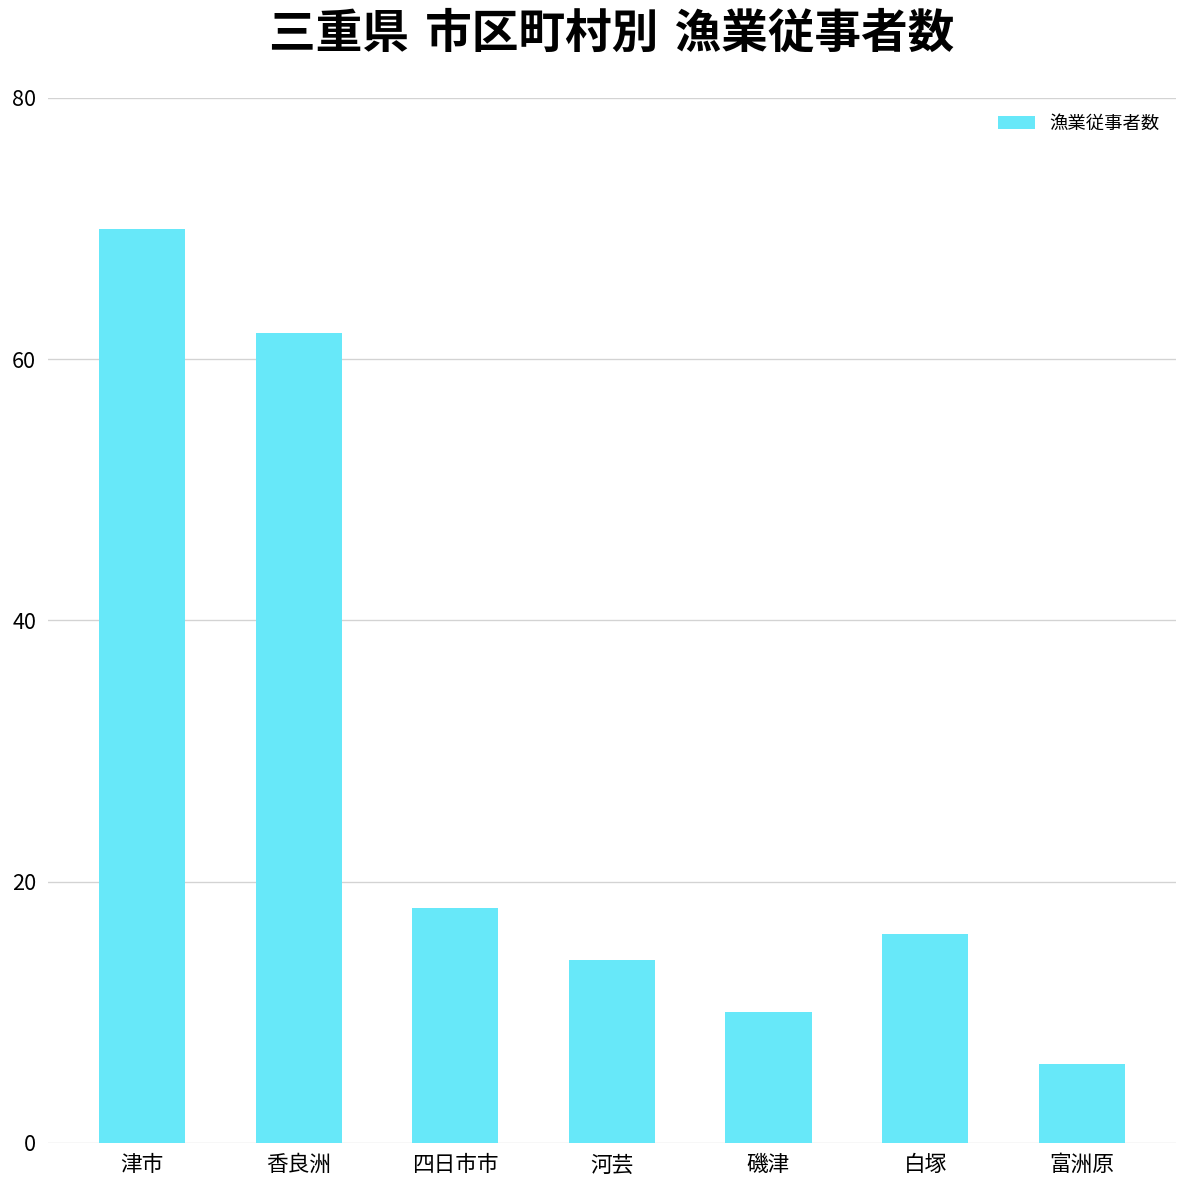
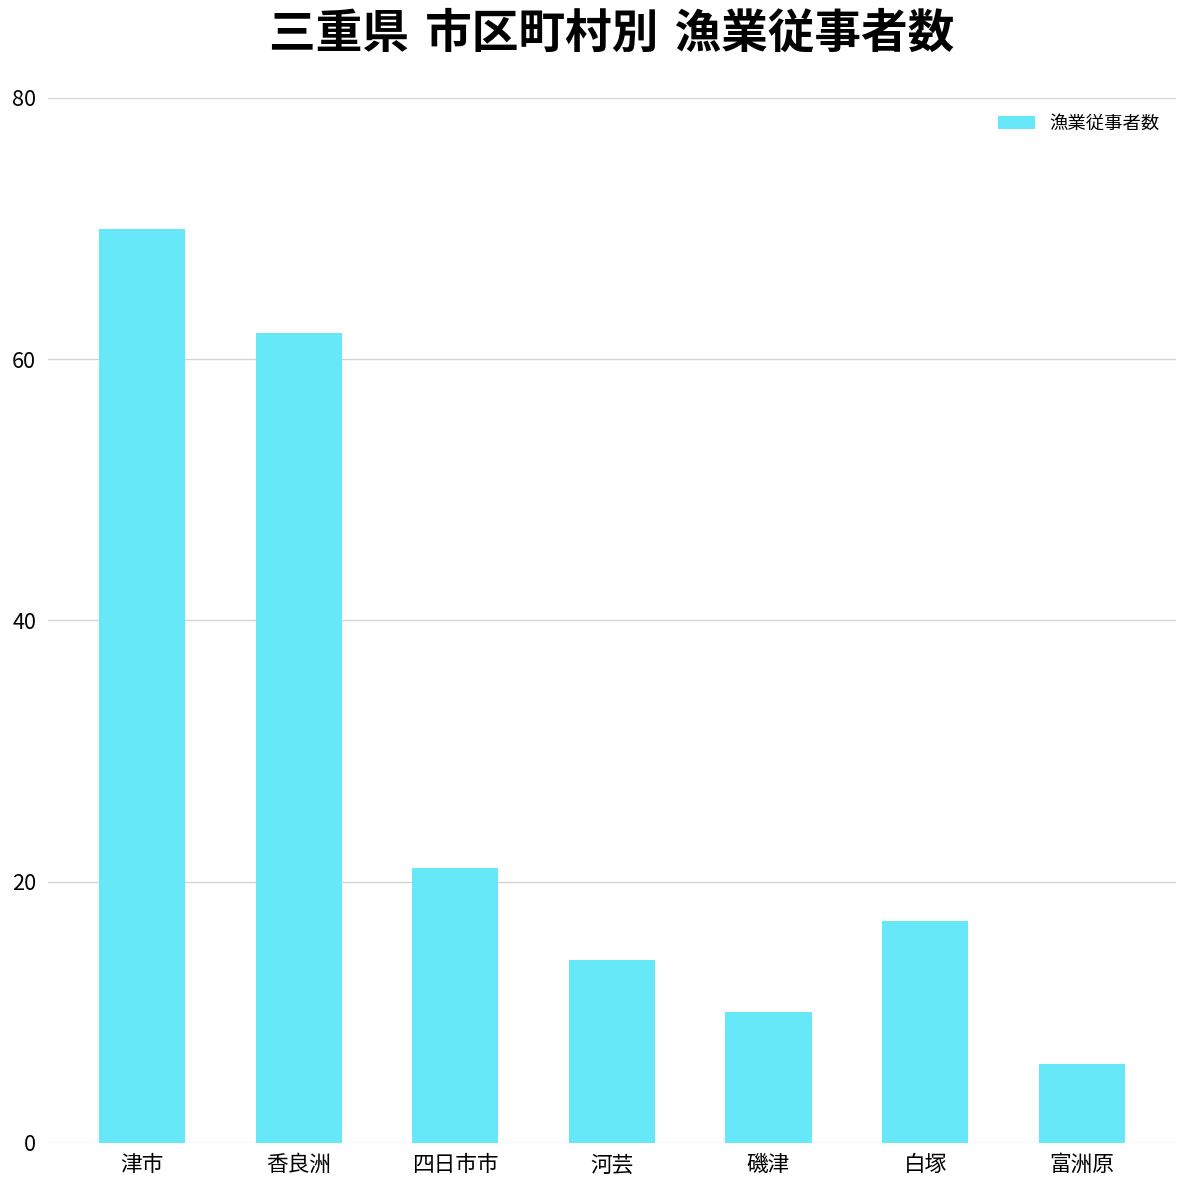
四日市市: 18 -> 21
白塚: 16 -> 17
